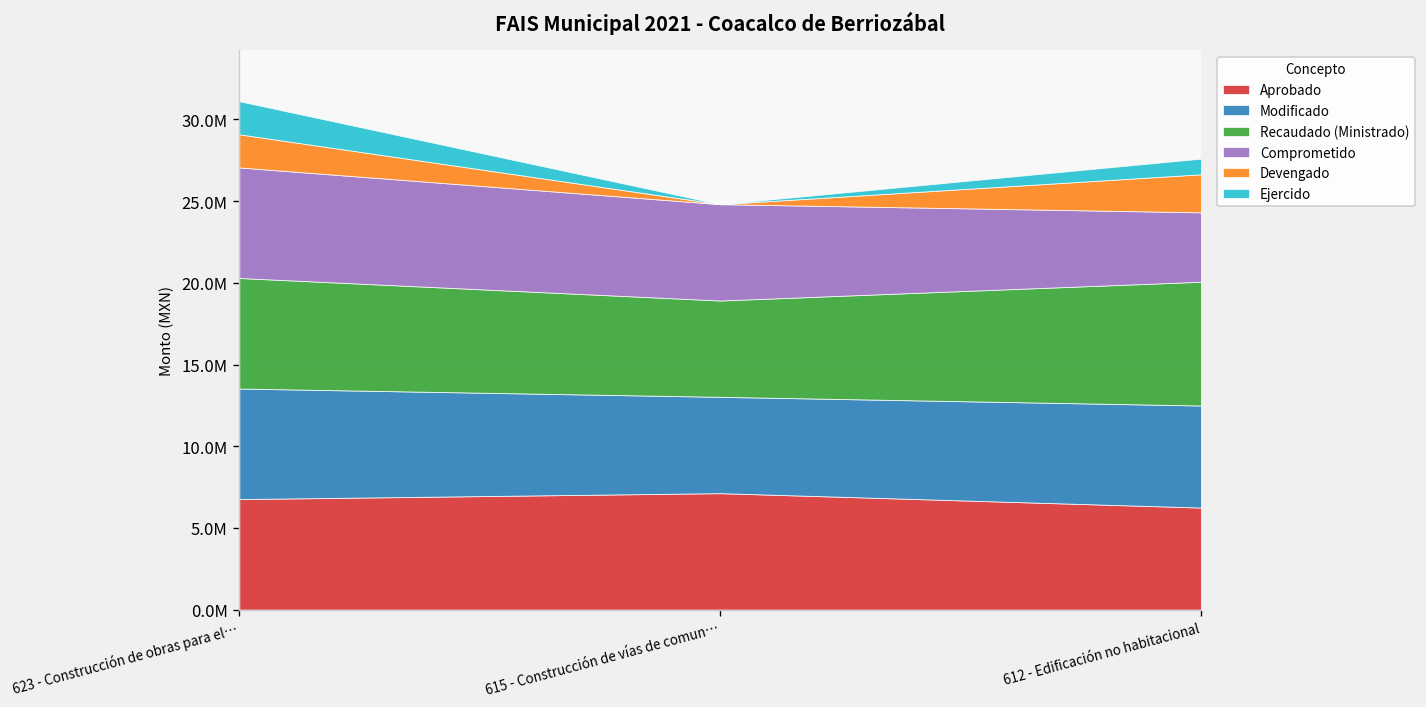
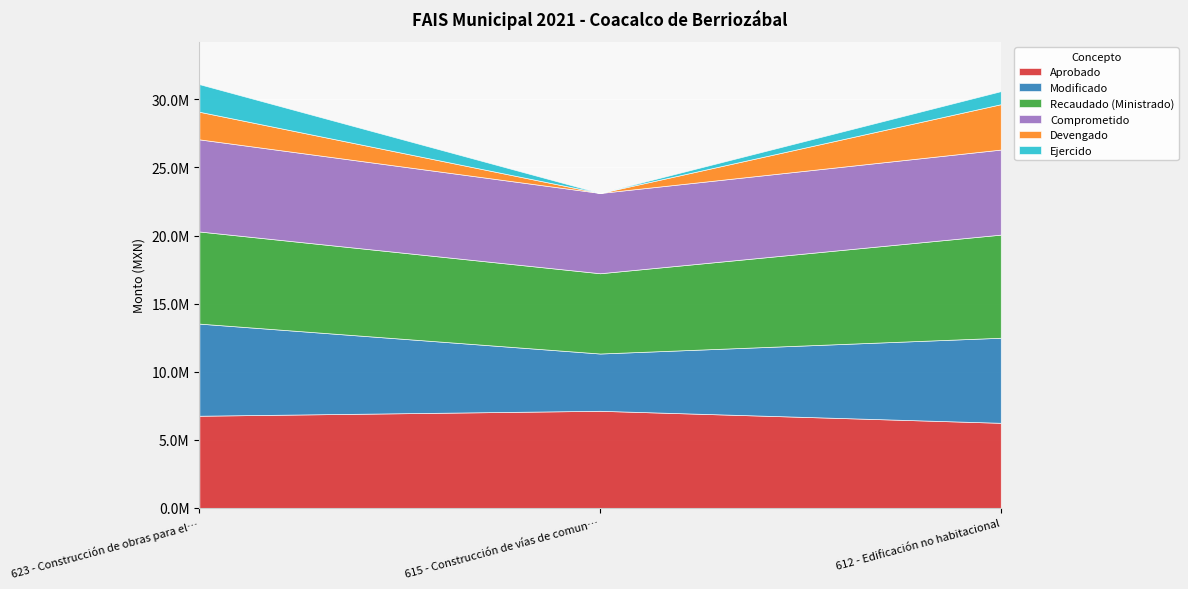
Modificado, 615 - Construcción de vías de comun…: 5900000 -> 4200000
Comprometido, 612 - Edificación no habitacional: 4200000 -> 6200000
Devengado, 612 - Edificación no habitacional: 2300000 -> 3300000
